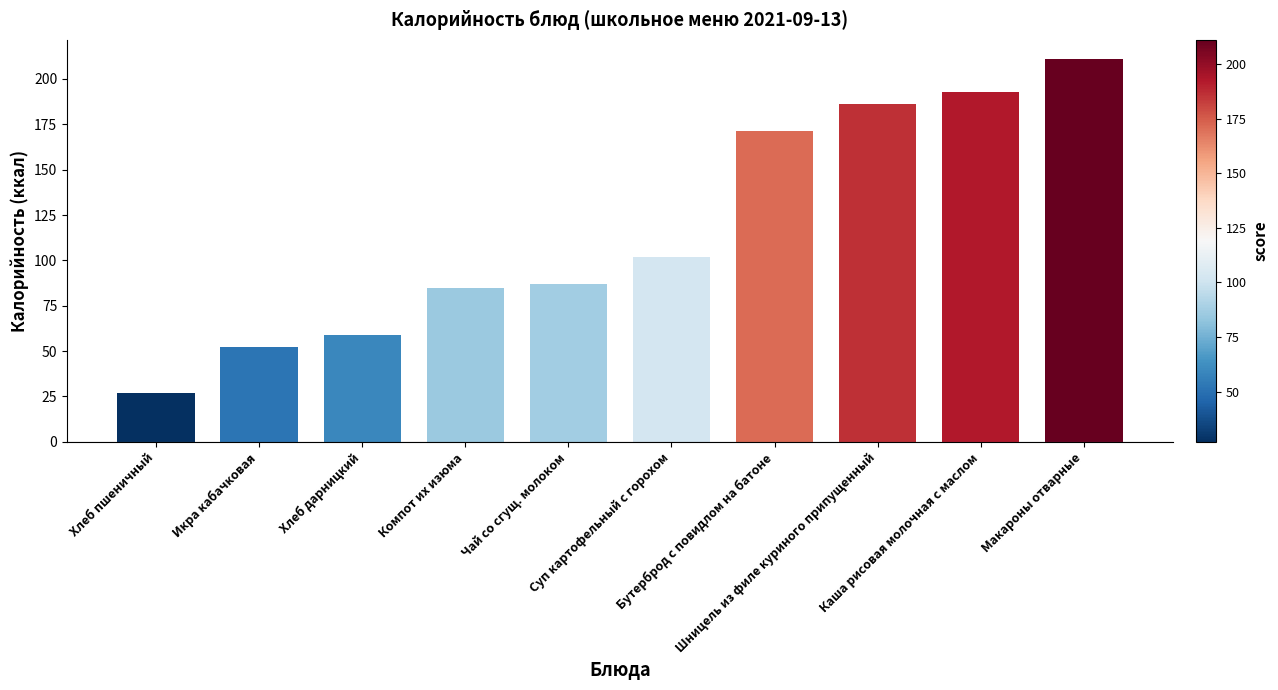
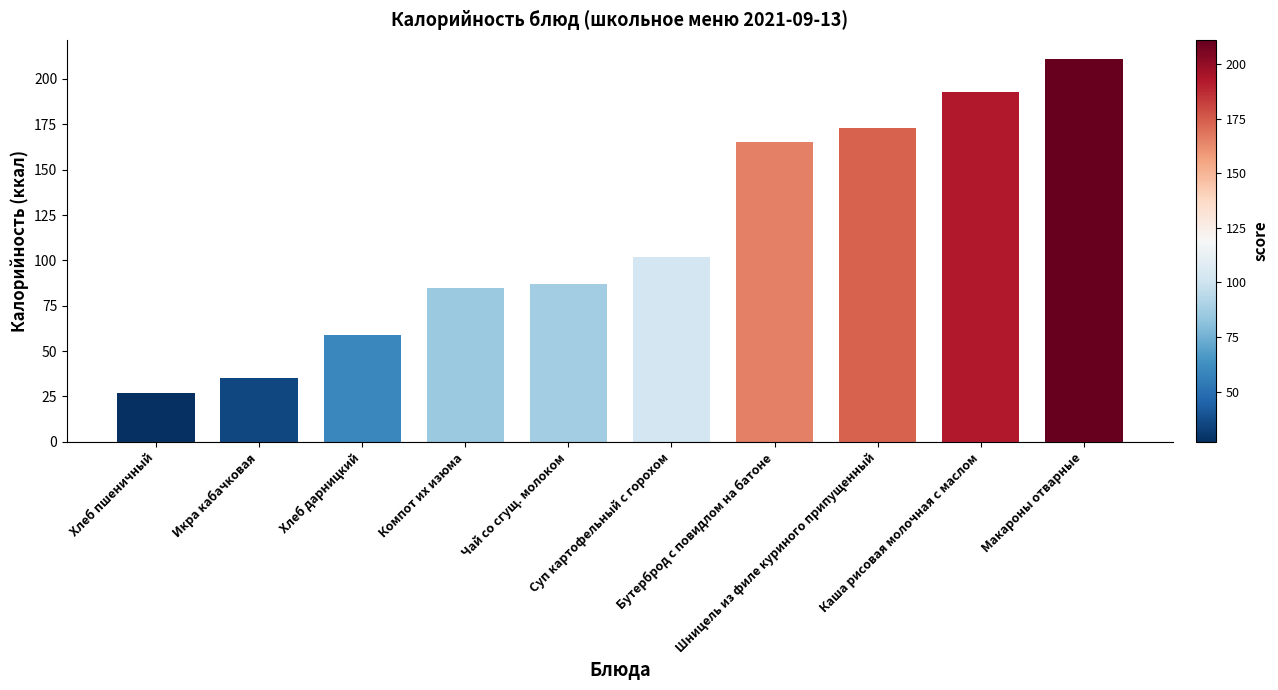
Икра кабачковая: 52 -> 35
Бутерброд с повидлом на батоне: 171 -> 165
Шницель из филе куриного припущенный: 186 -> 173
